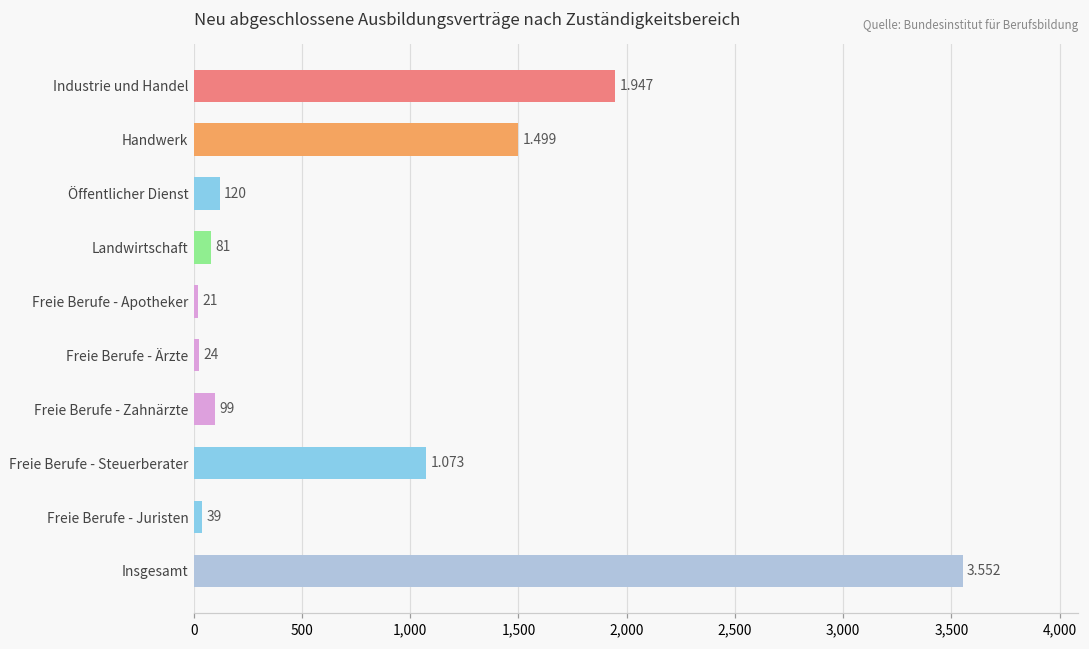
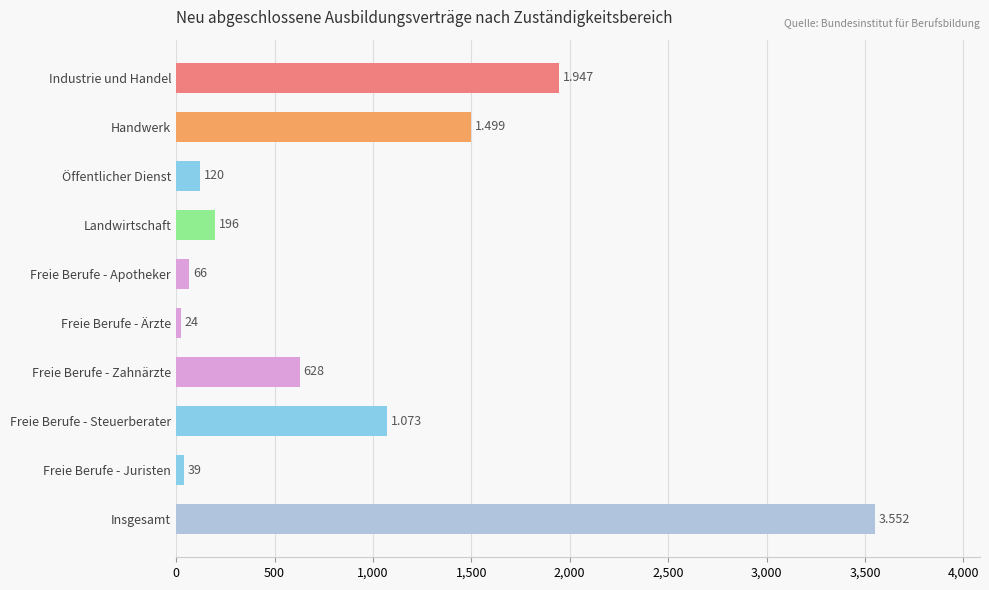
Landwirtschaft: 81 -> 196
Freie Berufe - Apotheker: 21 -> 66
Freie Berufe - Zahnärzte: 99 -> 628
